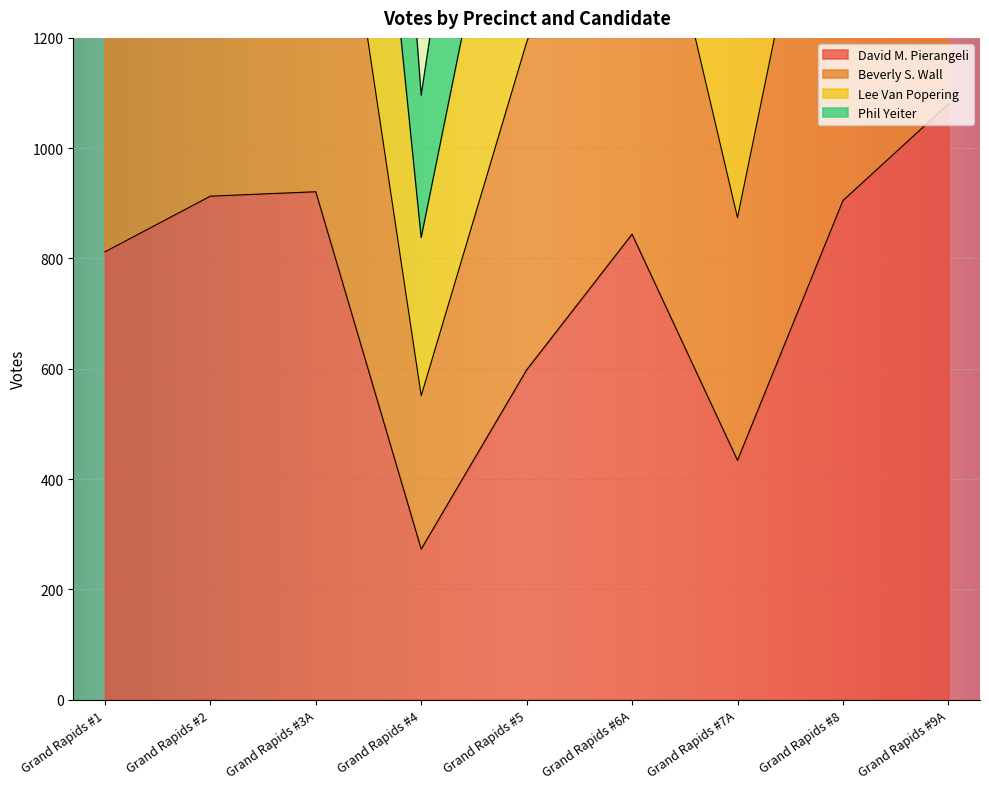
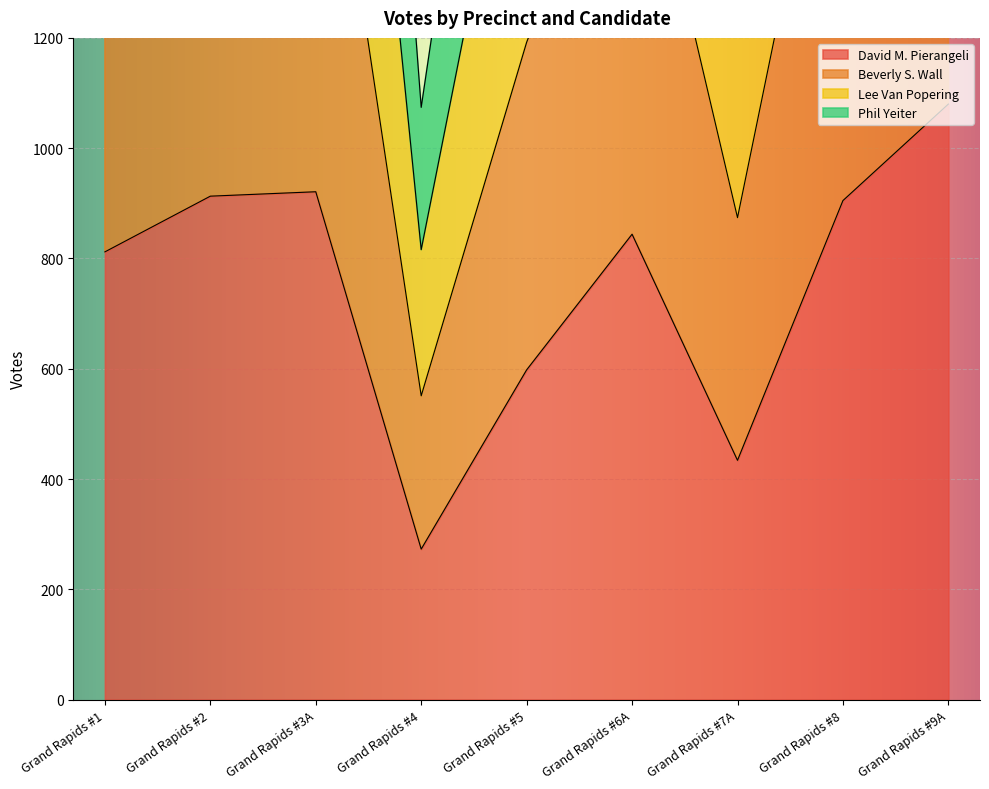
Lee Van Popering, Grand Rapids #4: 290 -> 270
